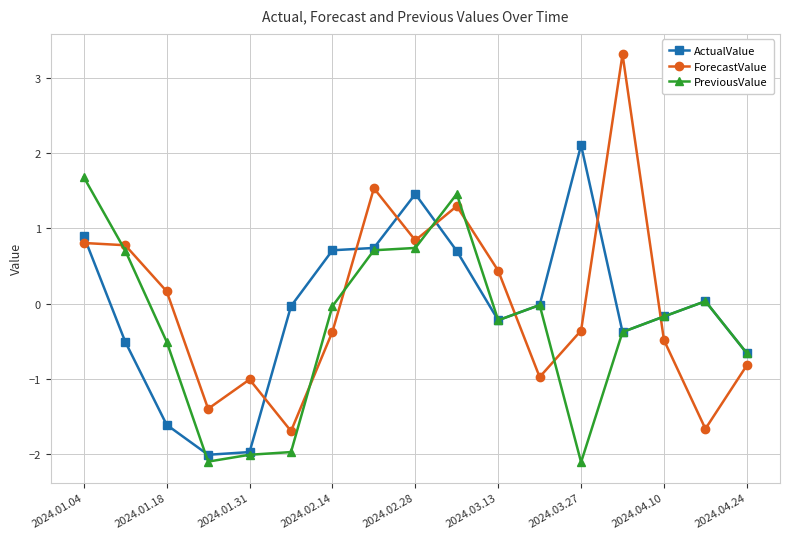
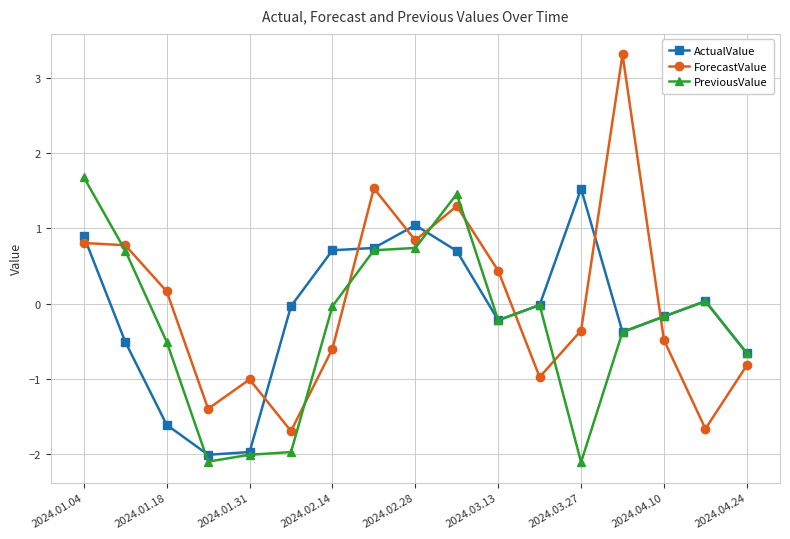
ForecastValue, 2024.02.14: -0.4 -> -0.6
ActualValue, 2024.02.28: 1.5 -> 1.0
ActualValue, 2024.03.27: 2.1 -> 1.5
